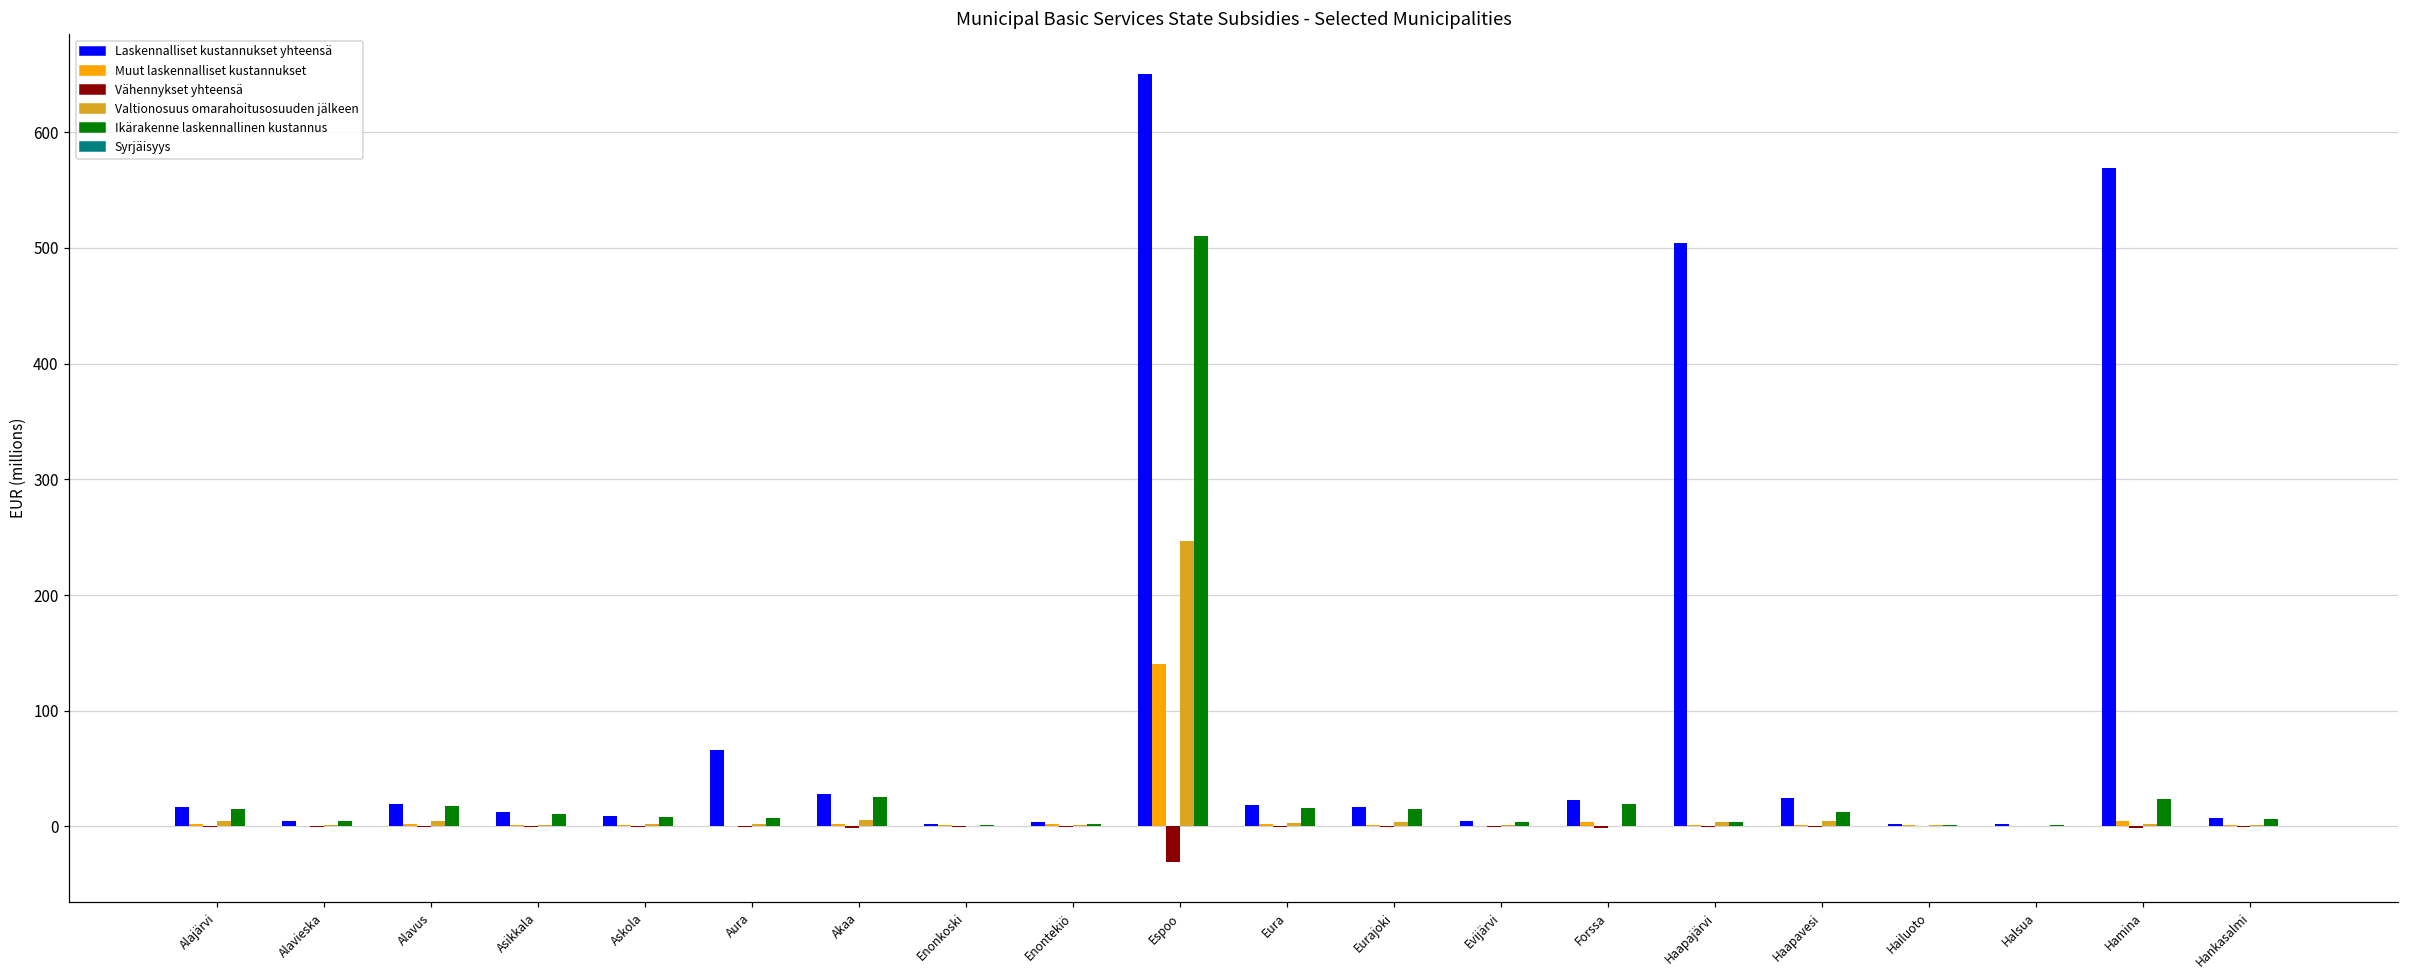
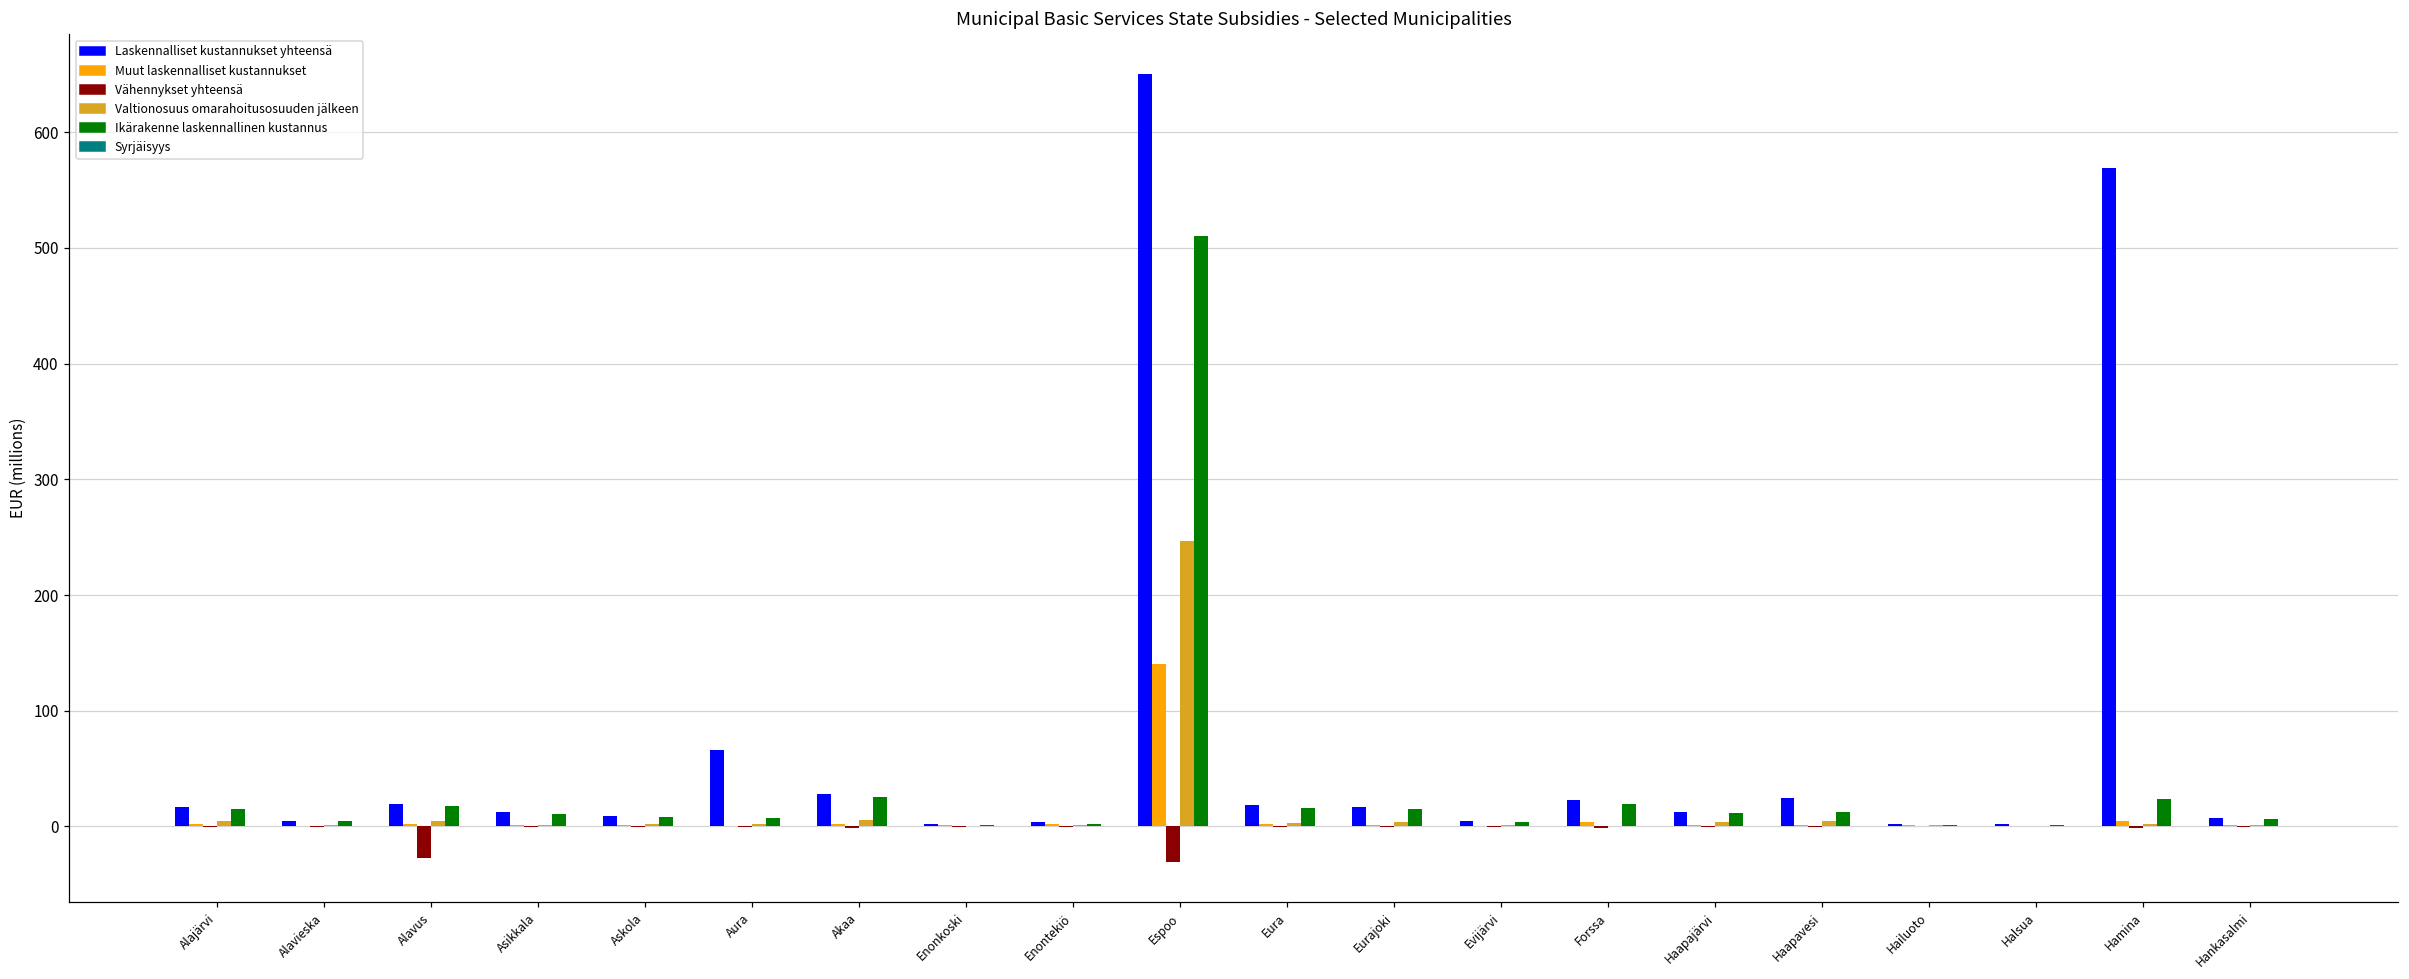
Vähennykset yhteensä, Alavus: -1 -> -27
Laskennalliset kustannukset yhteensä, Haapajärvi: 505 -> 13
Ikärakenne laskennallinen kustannus, Haapajärvi: 4 -> 12
